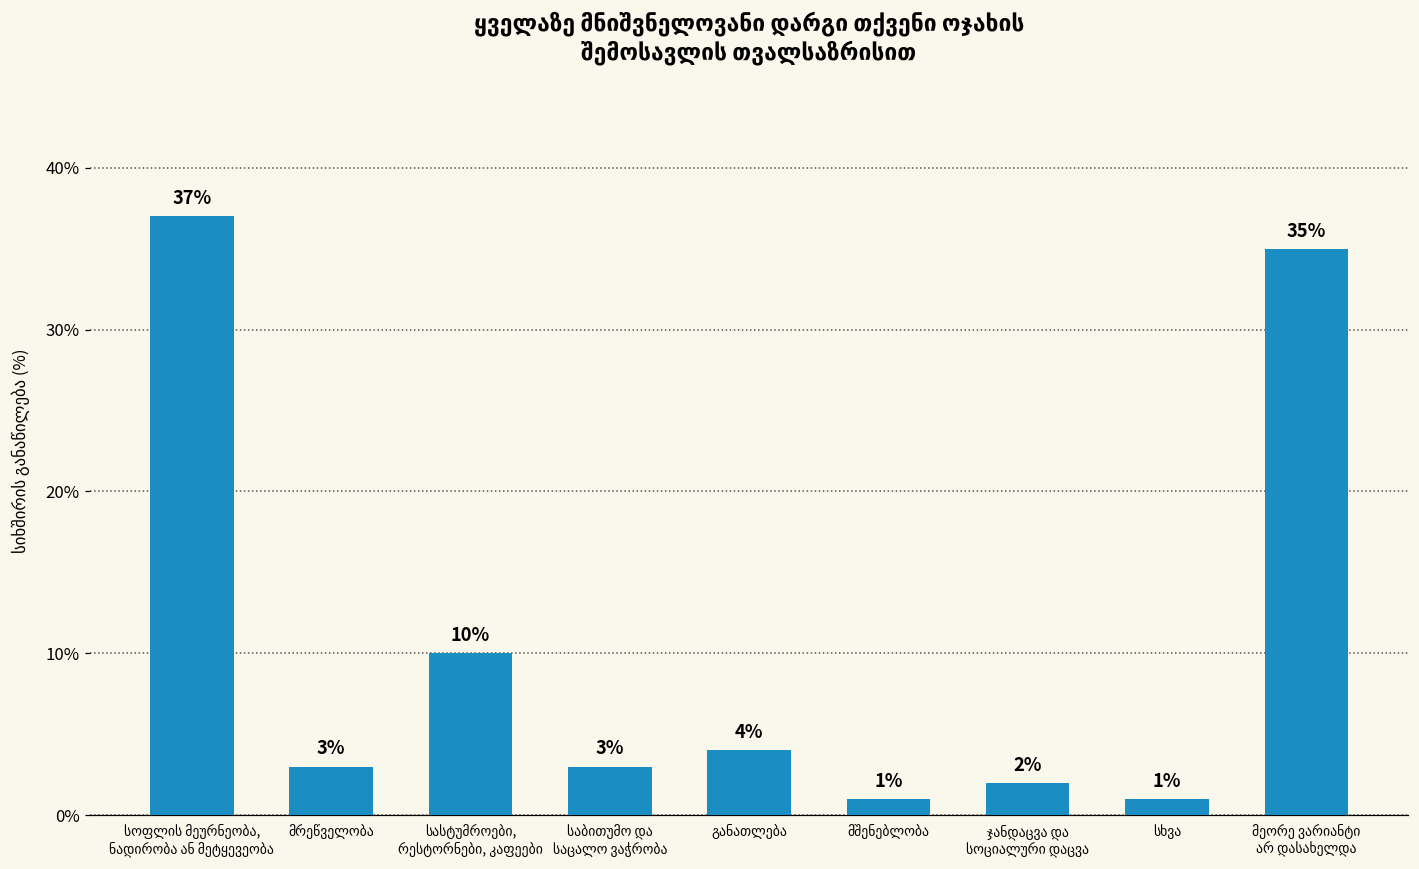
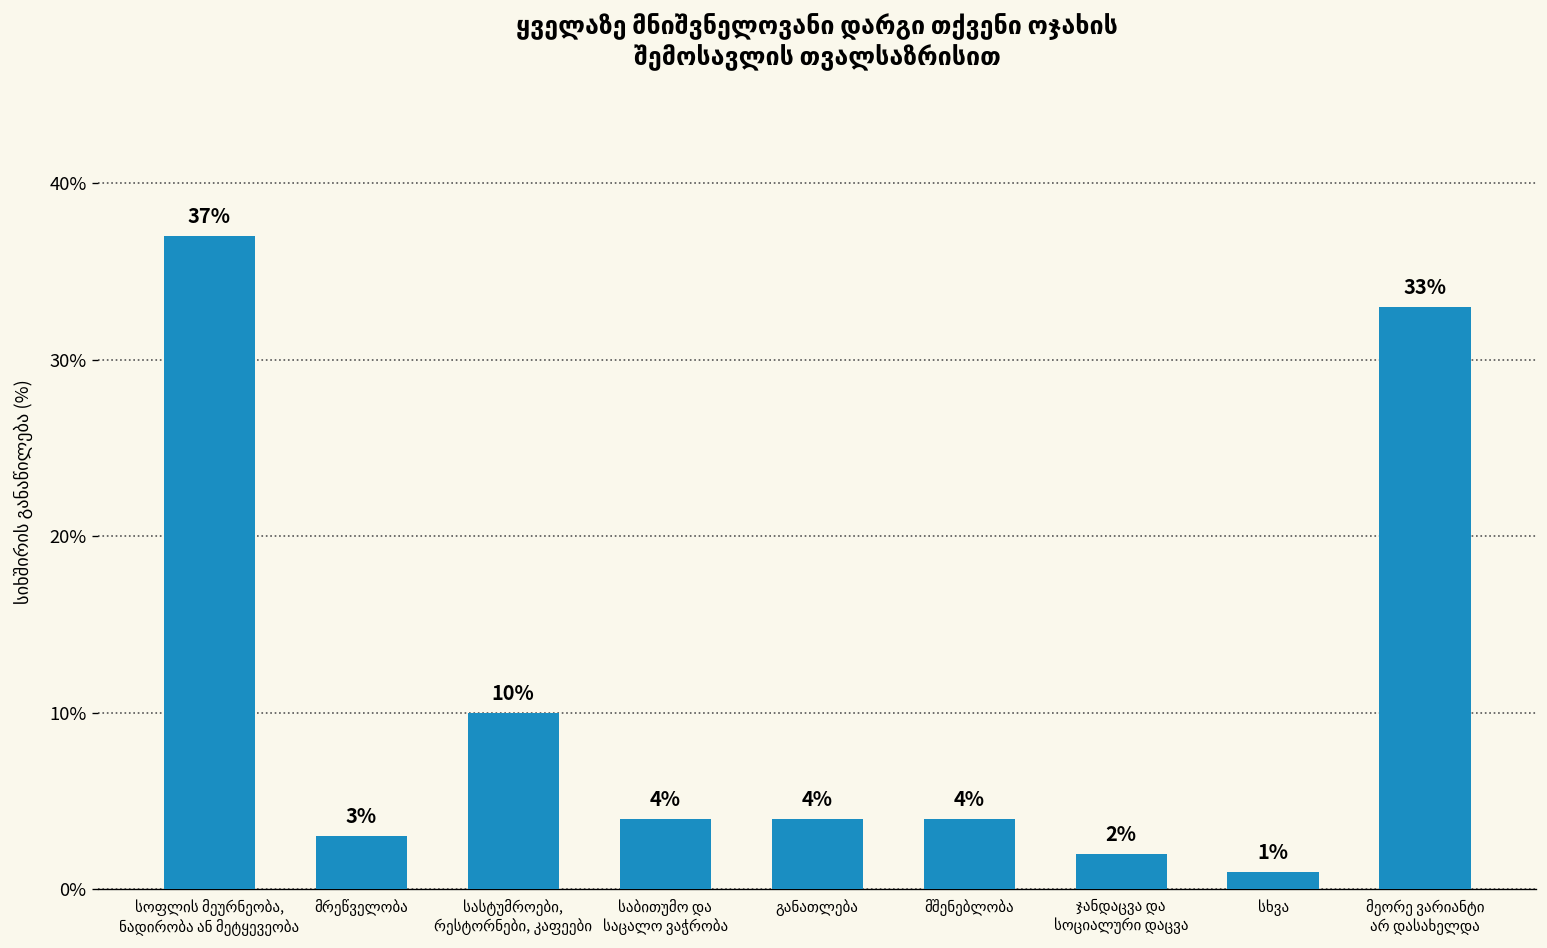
საბითუმო და საცალო ვაჭრობა: 3% -> 4%
მშენებლობა: 1% -> 4%
მეორე ვარიანტი არ დასახელდა: 35% -> 33%
